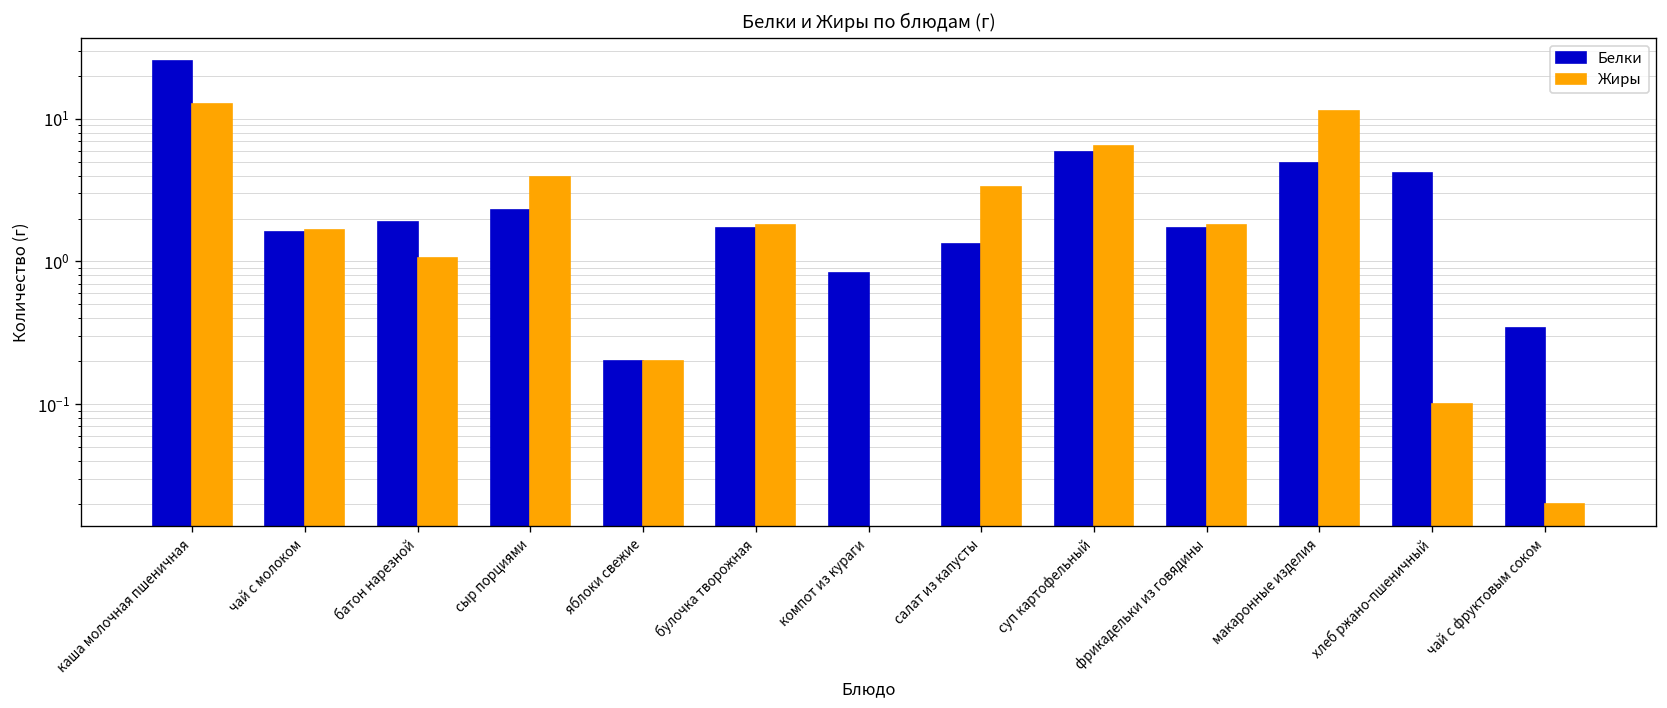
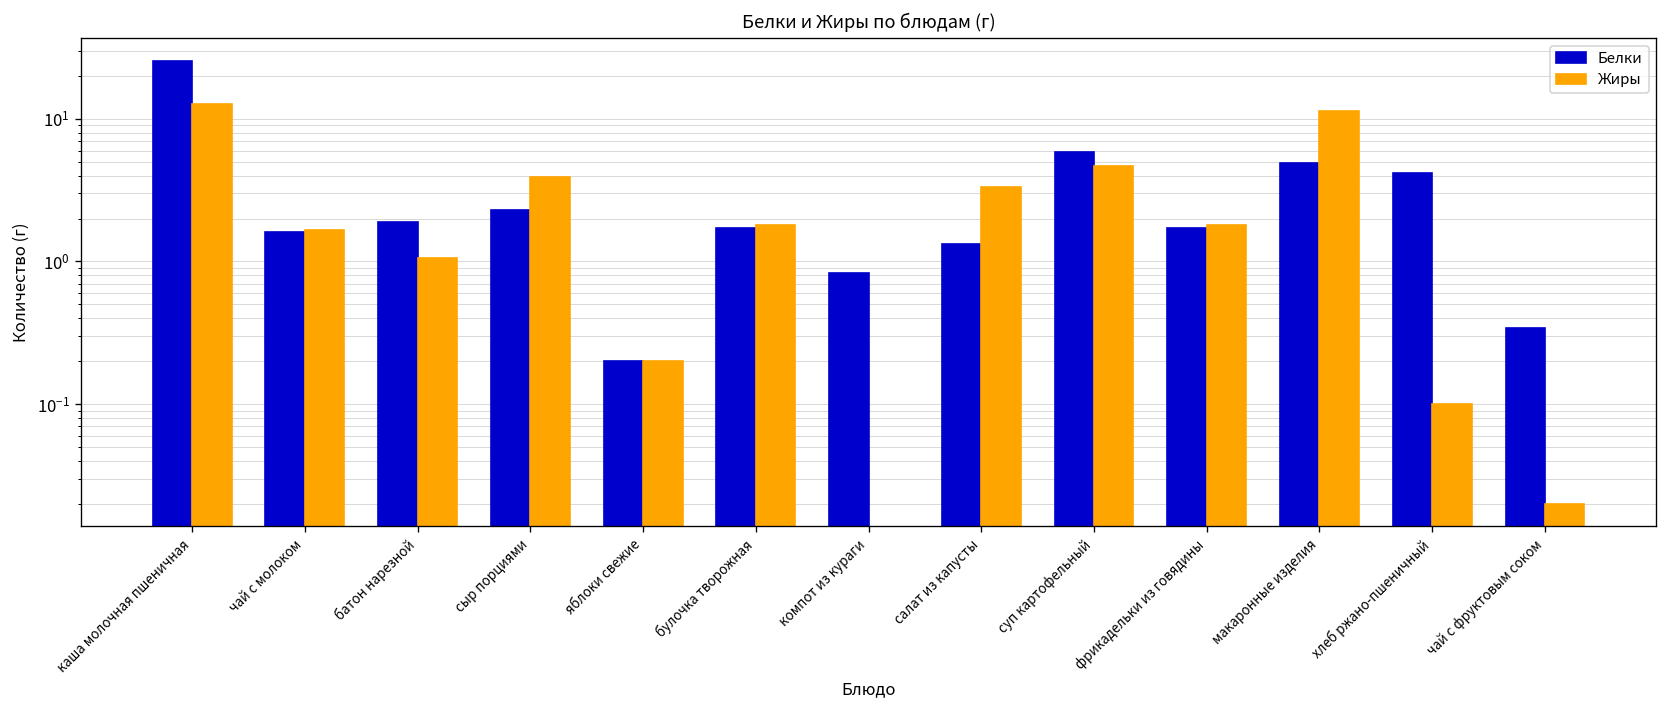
Жиры, суп картофельный: 6 -> 4.7
